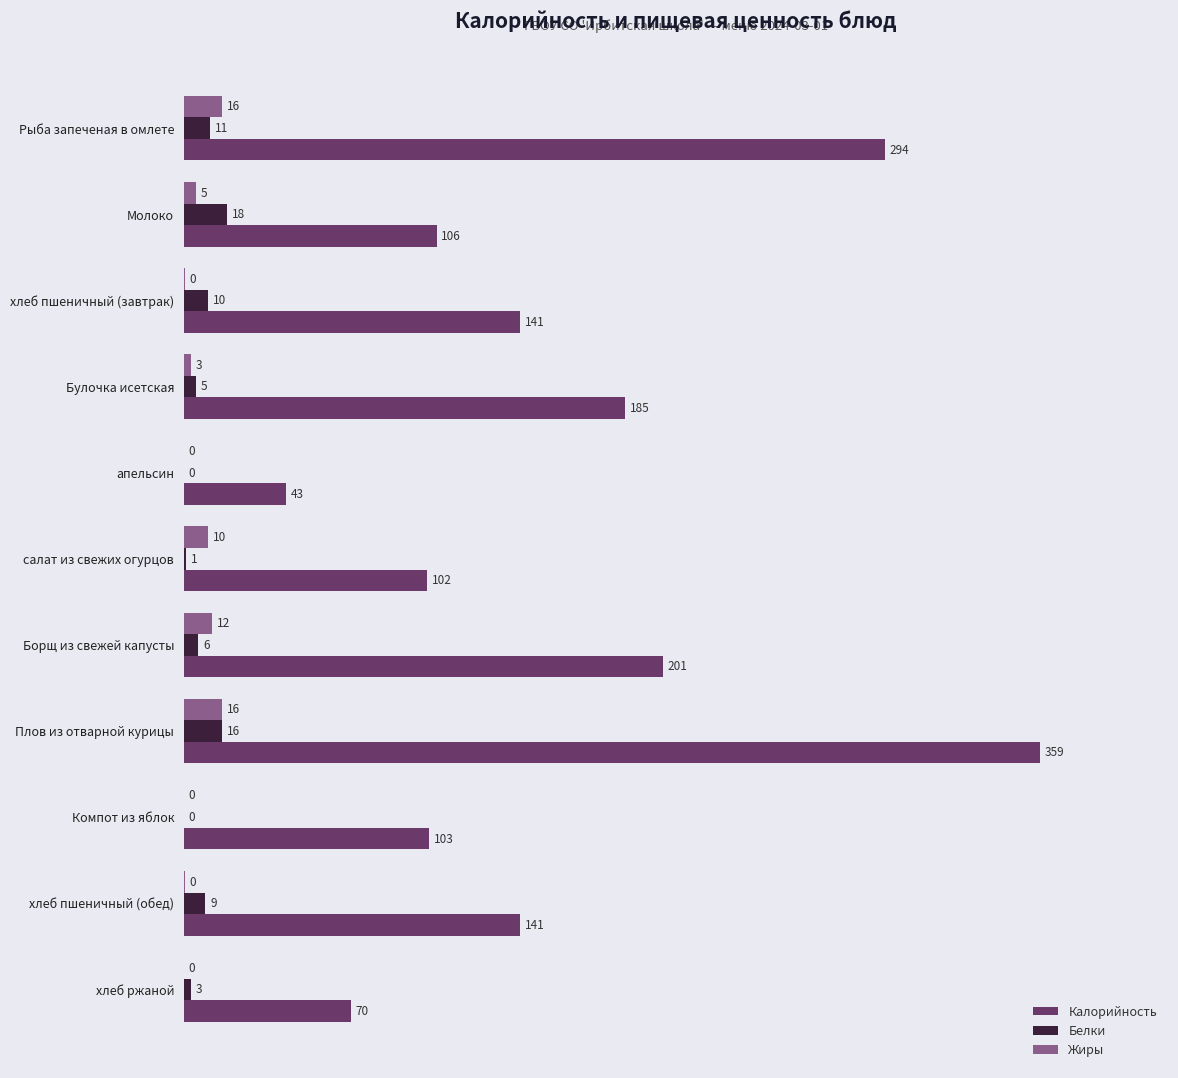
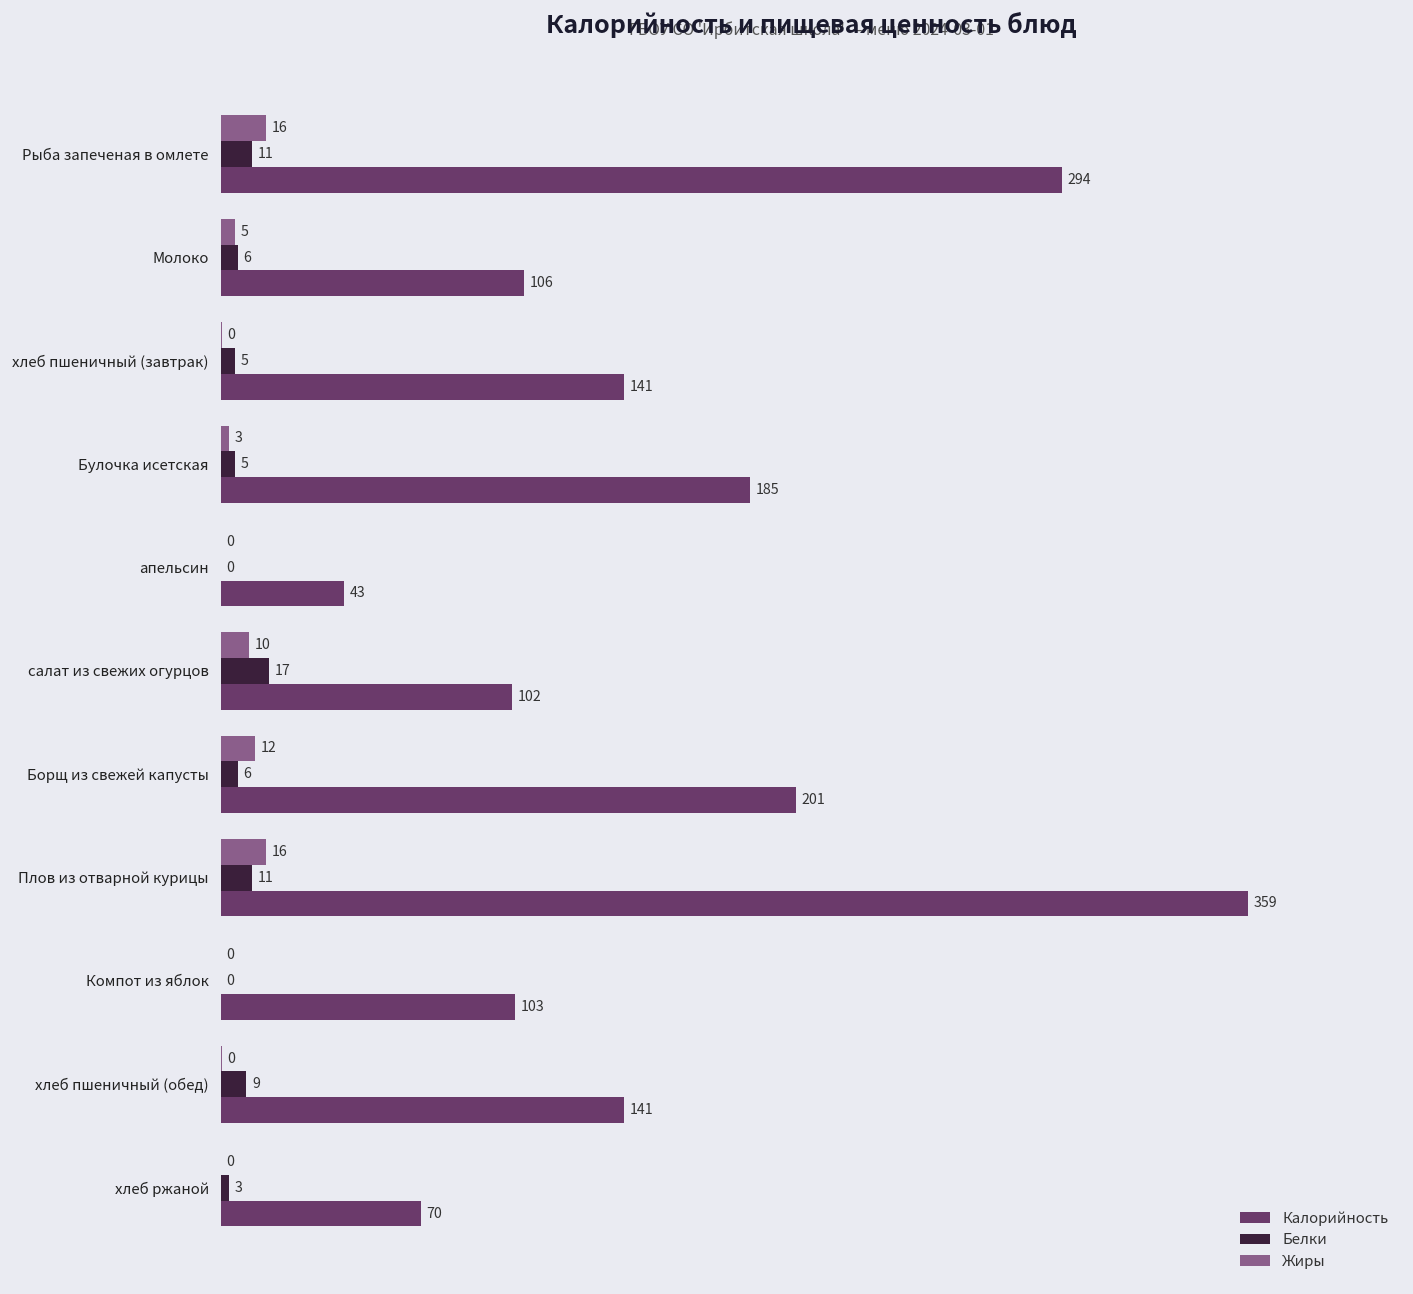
Белки, Молоко: 18 -> 6
Белки, хлеб пшеничный (завтрак): 10 -> 5
Белки, салат из свежих огурцов: 1 -> 17
Белки, Плов из отварной курицы: 16 -> 11
